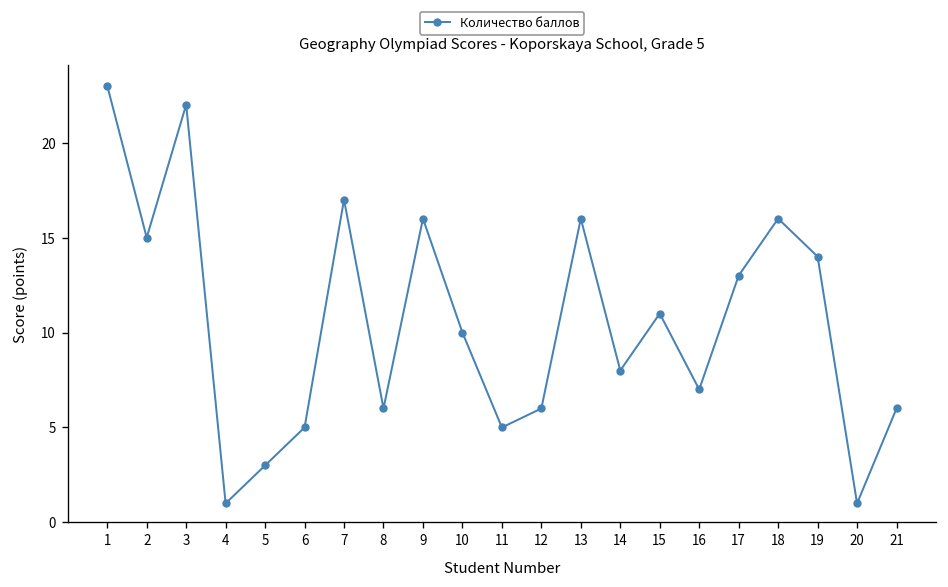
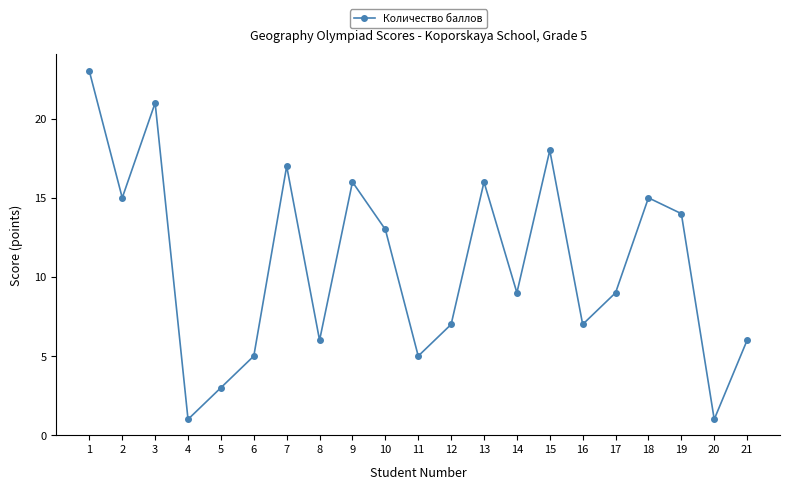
3: 22 -> 21
10: 10 -> 13
12: 6 -> 7
14: 8 -> 9
15: 11 -> 18
17: 13 -> 9
18: 16 -> 15
